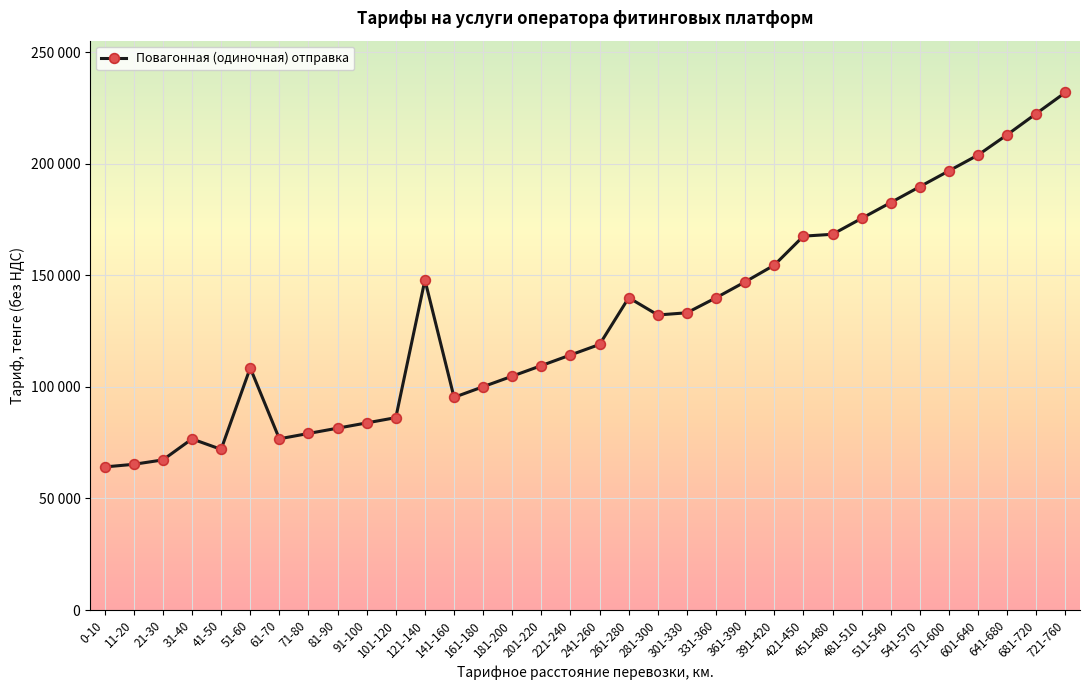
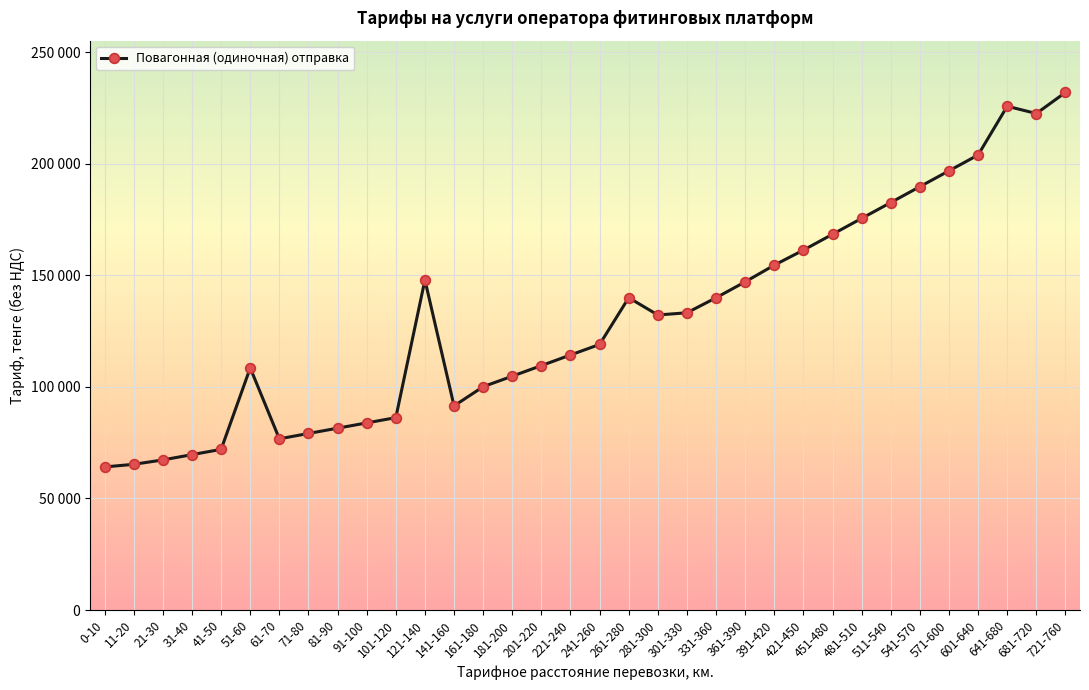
31-40: 77000 -> 70000
141-160: 95000 -> 91000
421-450: 168000 -> 161000
641-680: 213000 -> 226000
